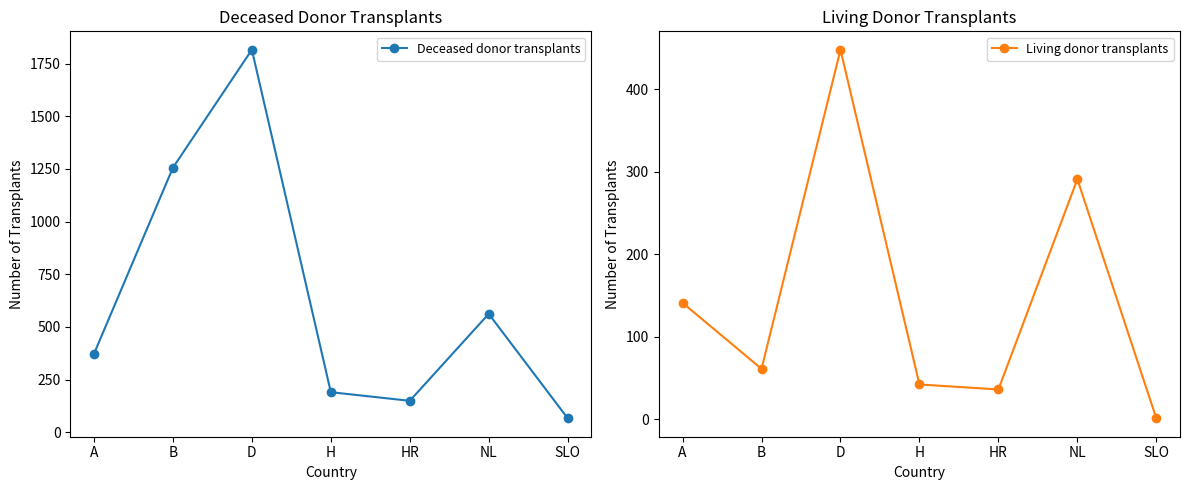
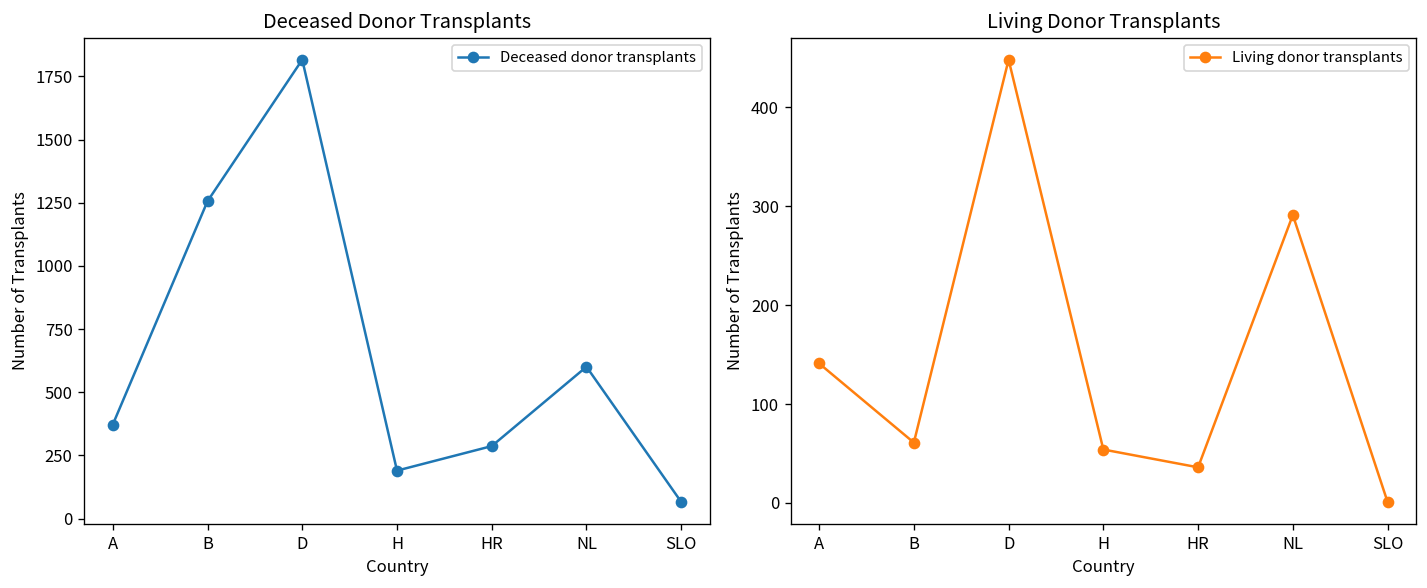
Deceased Donor Transplants, HR: 150 -> 290
Deceased Donor Transplants, NL: 560 -> 600
Living Donor Transplants, H: 40 -> 50
